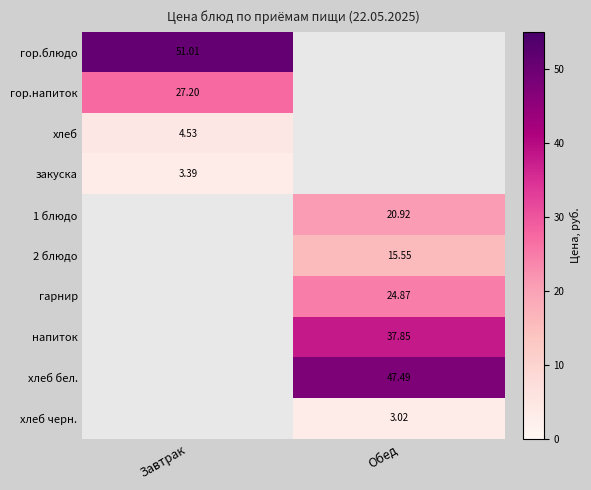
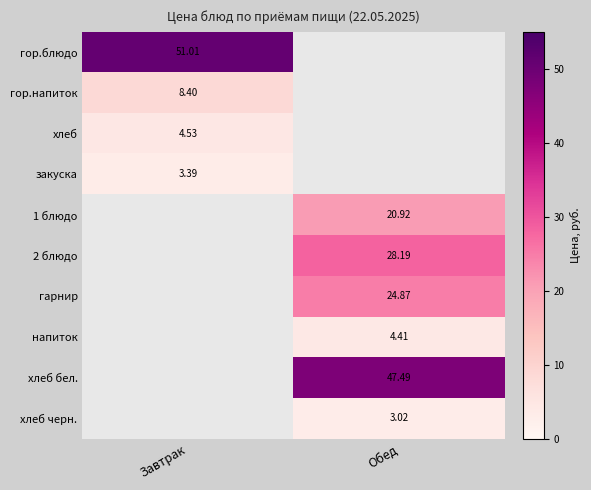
гор.напиток, Завтрак: 27.20 -> 8.40
2 блюдо, Обед: 15.55 -> 28.19
напиток, Обед: 37.85 -> 4.41
